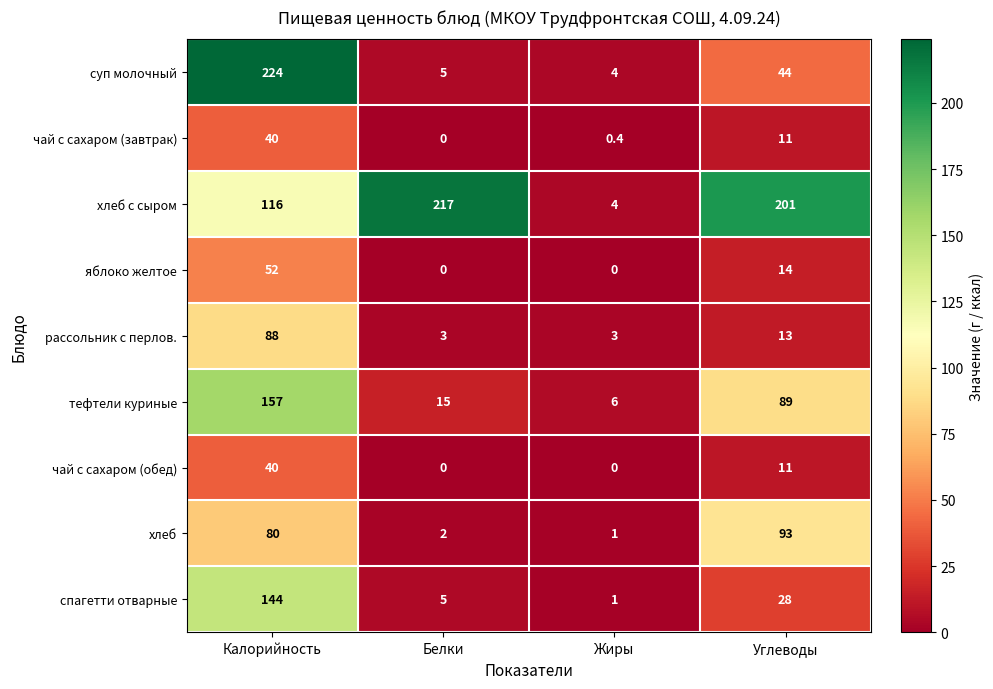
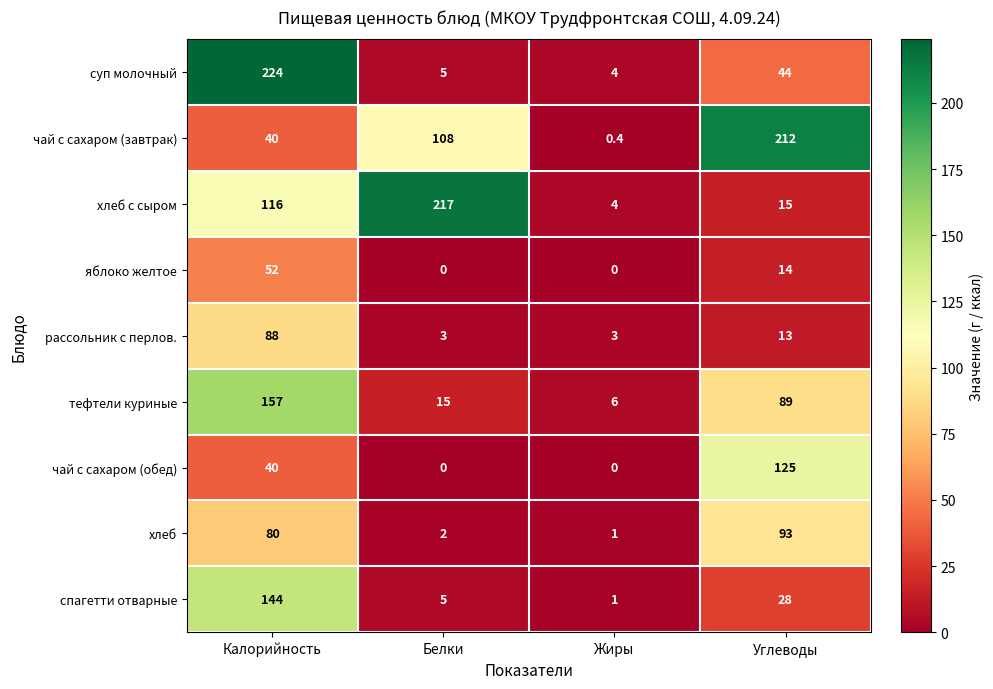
чай с сахаром (завтрак), Белки: 0 -> 108
чай с сахаром (завтрак), Углеводы: 11 -> 212
хлеб с сыром, Углеводы: 201 -> 15
чай с сахаром (обед), Углеводы: 11 -> 125
